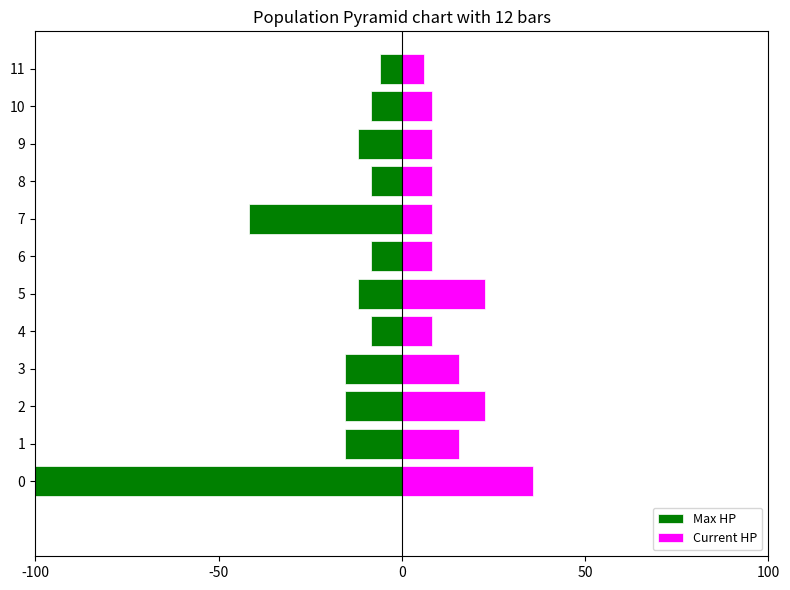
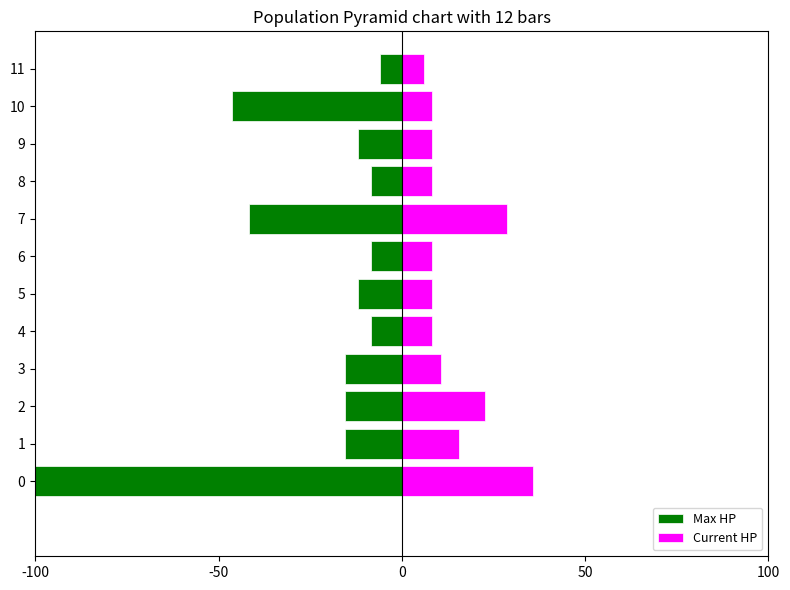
Max HP, 10: -8 -> -46
Current HP, 7: 8 -> 29
Current HP, 5: 23 -> 8
Current HP, 3: 15 -> 11
